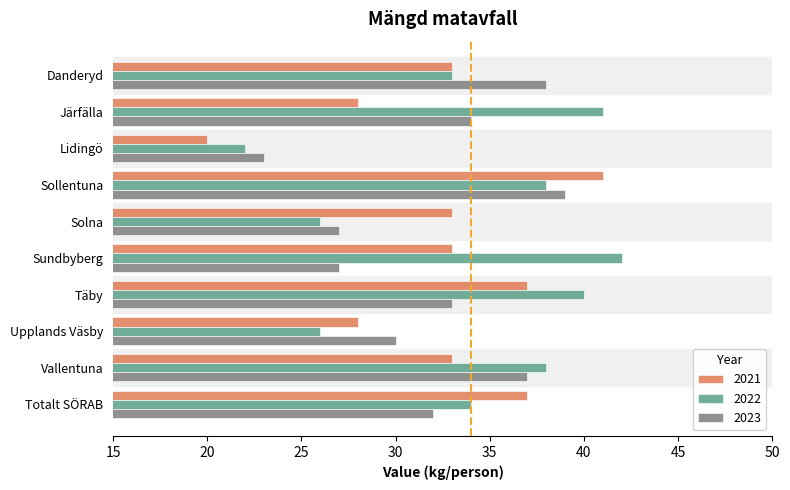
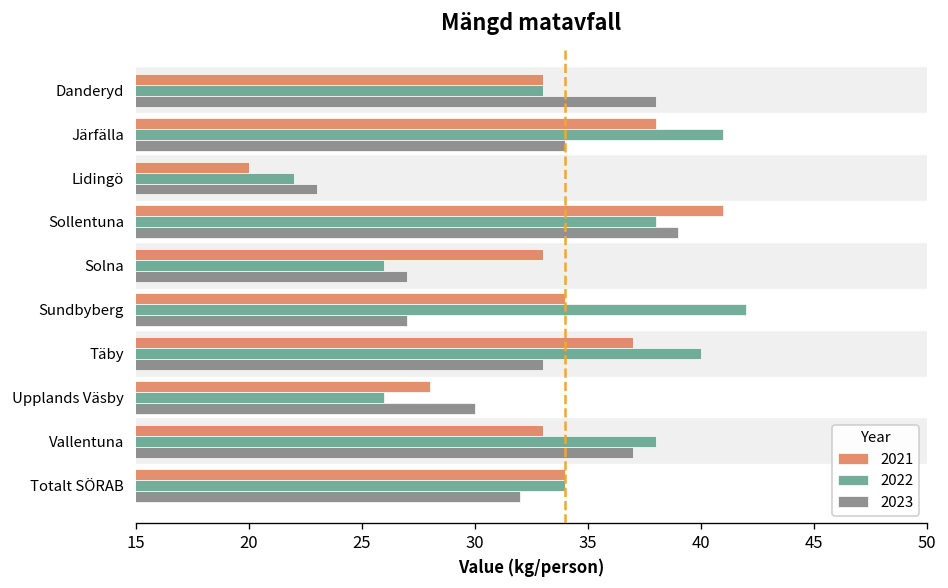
2021, Järfälla: 28 -> 38
2021, Sundbyberg: 33 -> 34
2021, Totalt SÖRAB: 37 -> 34
